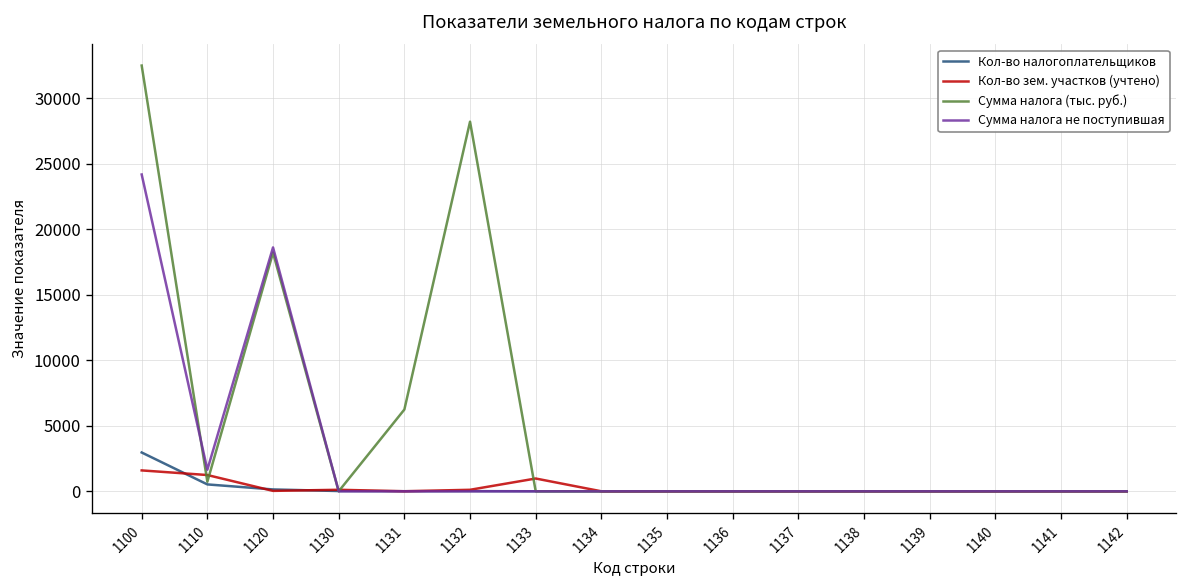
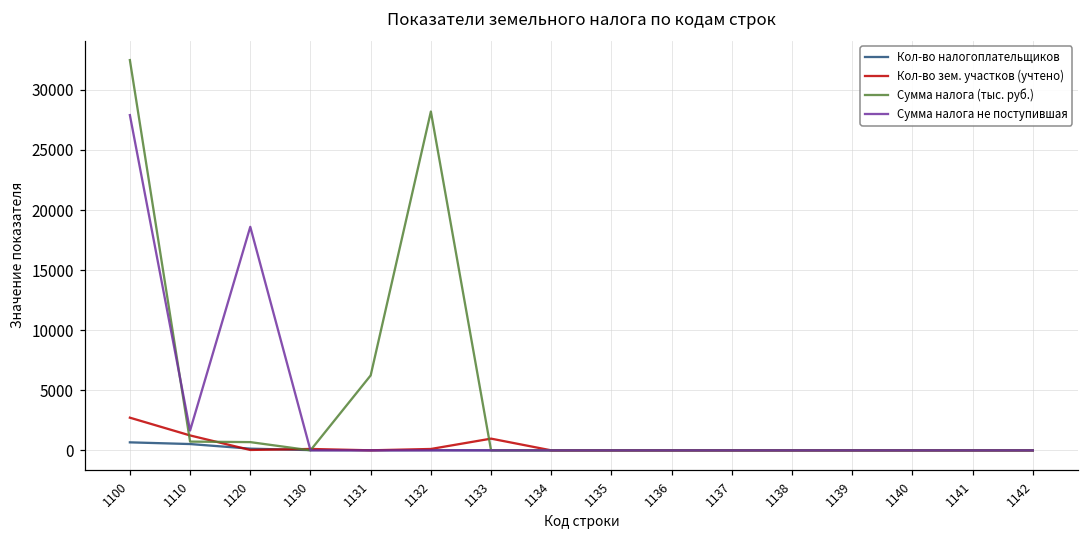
Кол-во налогоплательщиков, 1100: 3000 -> 700
Кол-во зем. участков (учтено), 1100: 1600 -> 2700
Сумма налога не поступившая, 1100: 24200 -> 27900
Сумма налога (тыс. руб.), 1120: 18200 -> 700
